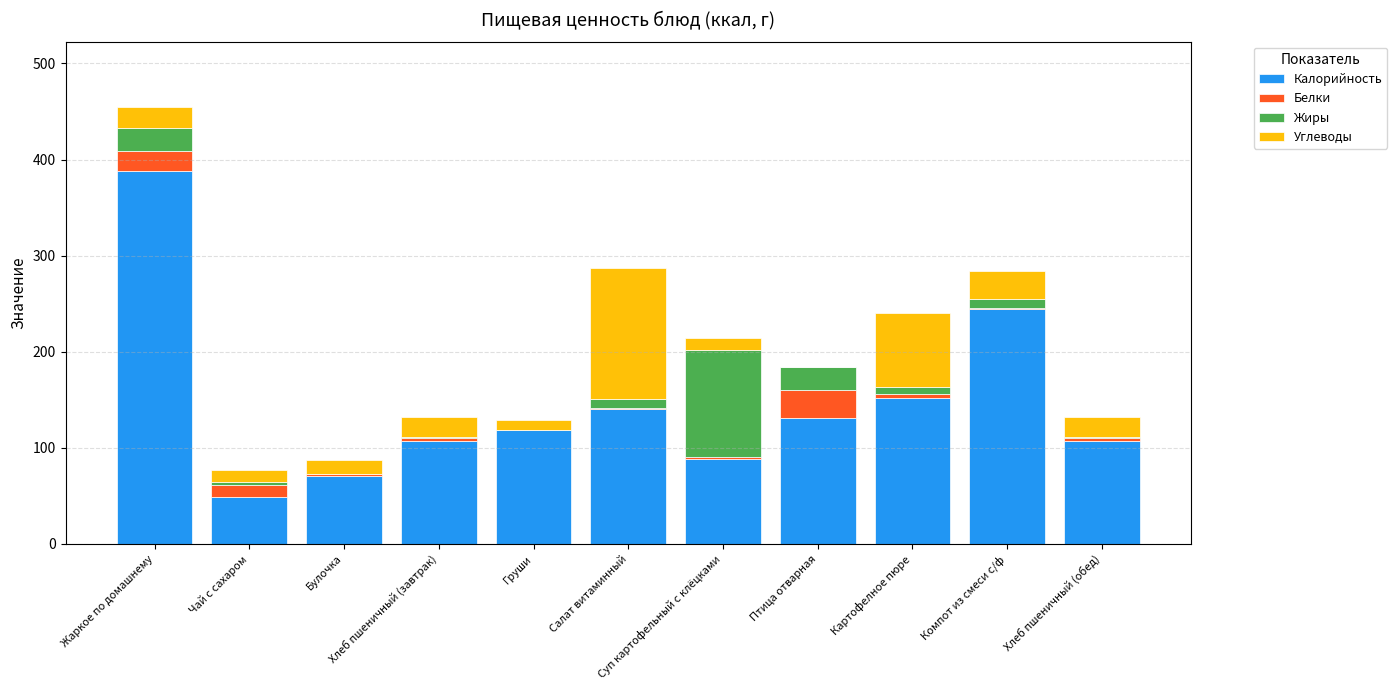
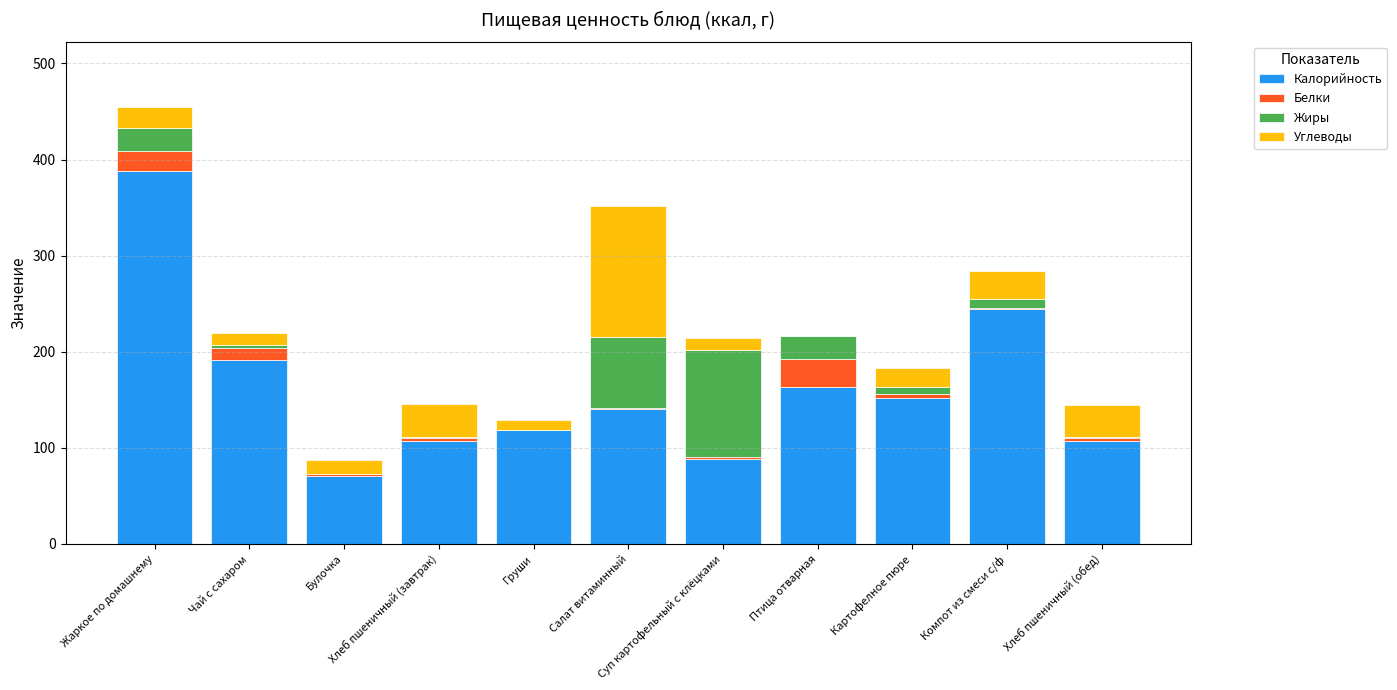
Калорийность, Чай с сахаром: 50 -> 190
Углеводы, Хлеб пшеничный (завтрак): 20 -> 30
Жиры, Салат витаминный: 10 -> 70
Калорийность, Птица отварная: 130 -> 160
Углеводы, Картофелное пюре: 80 -> 20
Углеводы, Хлеб пшеничный (обед): 20 -> 30
